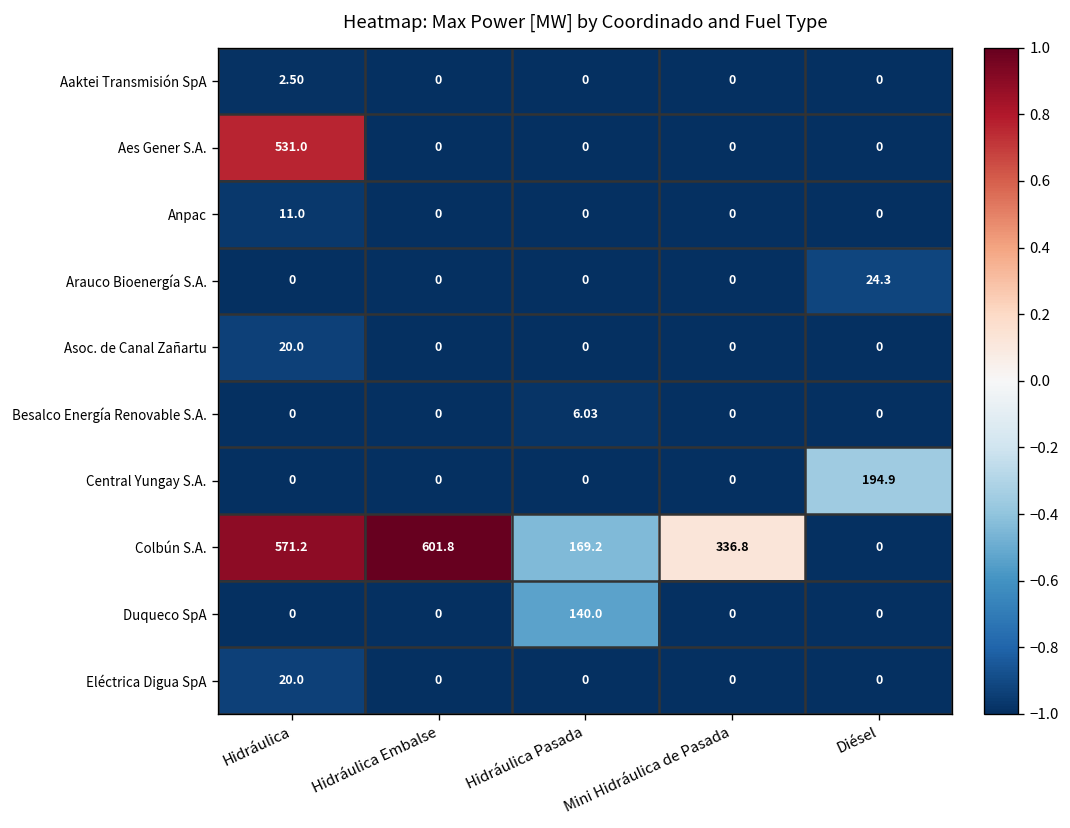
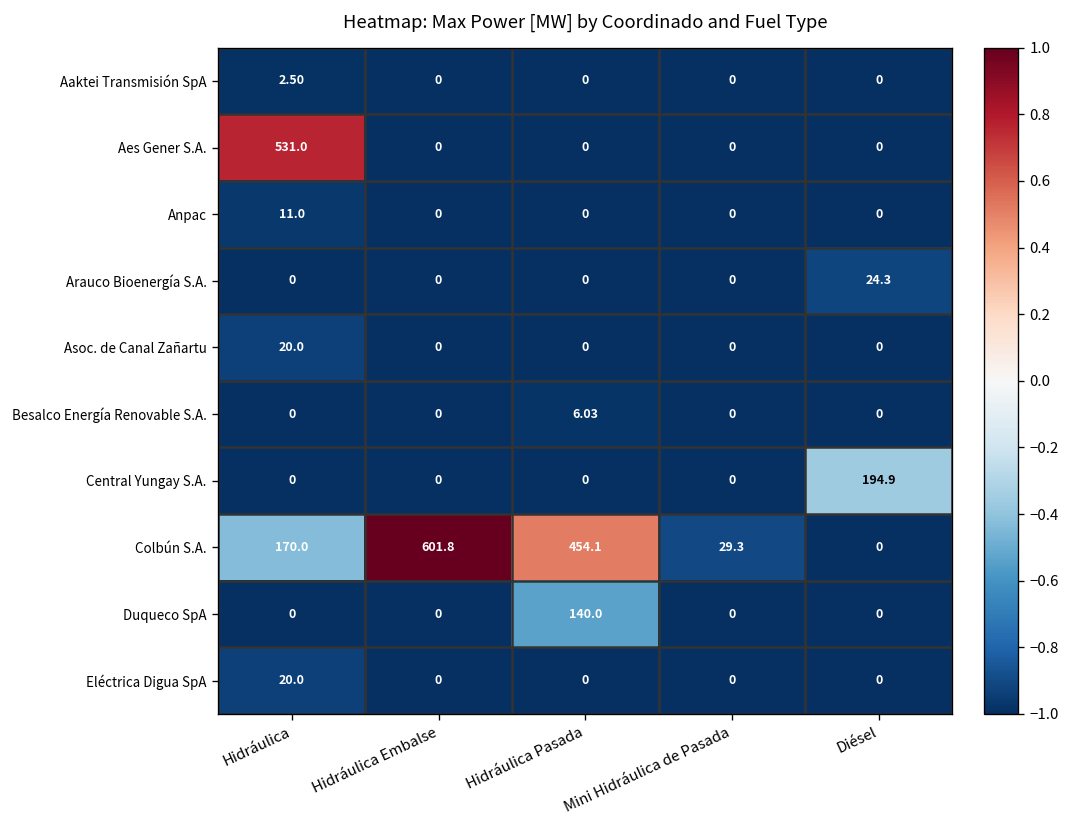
Colbún S.A., Hidráulica: 571.2 -> 170.0
Colbún S.A., Hidráulica Pasada: 169.2 -> 454.1
Colbún S.A., Mini Hidráulica de Pasada: 336.8 -> 29.3
